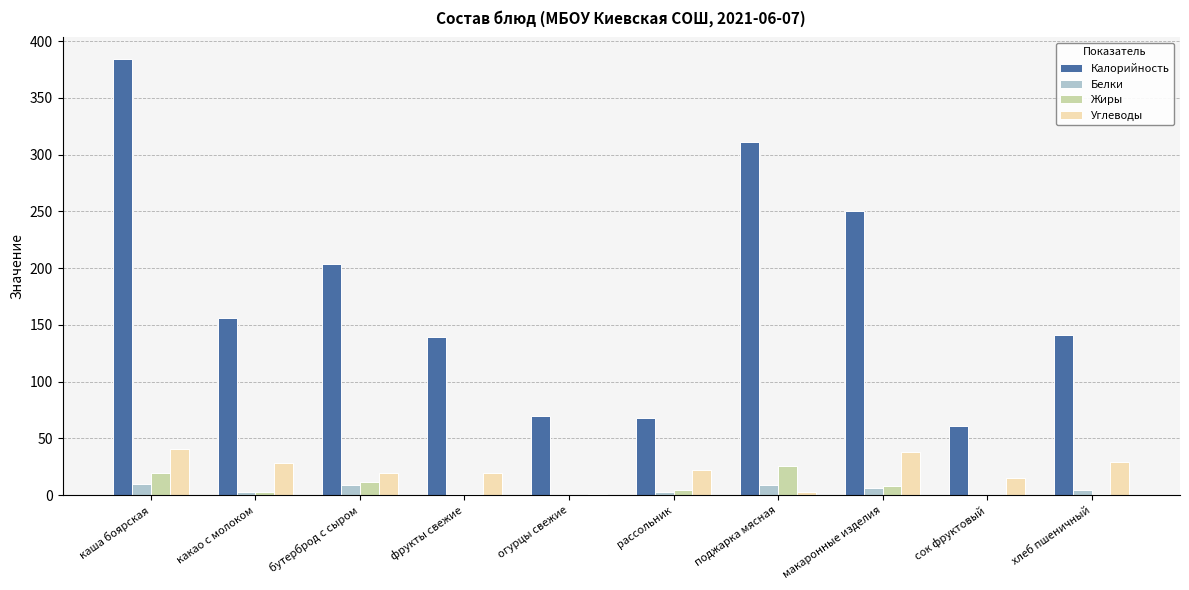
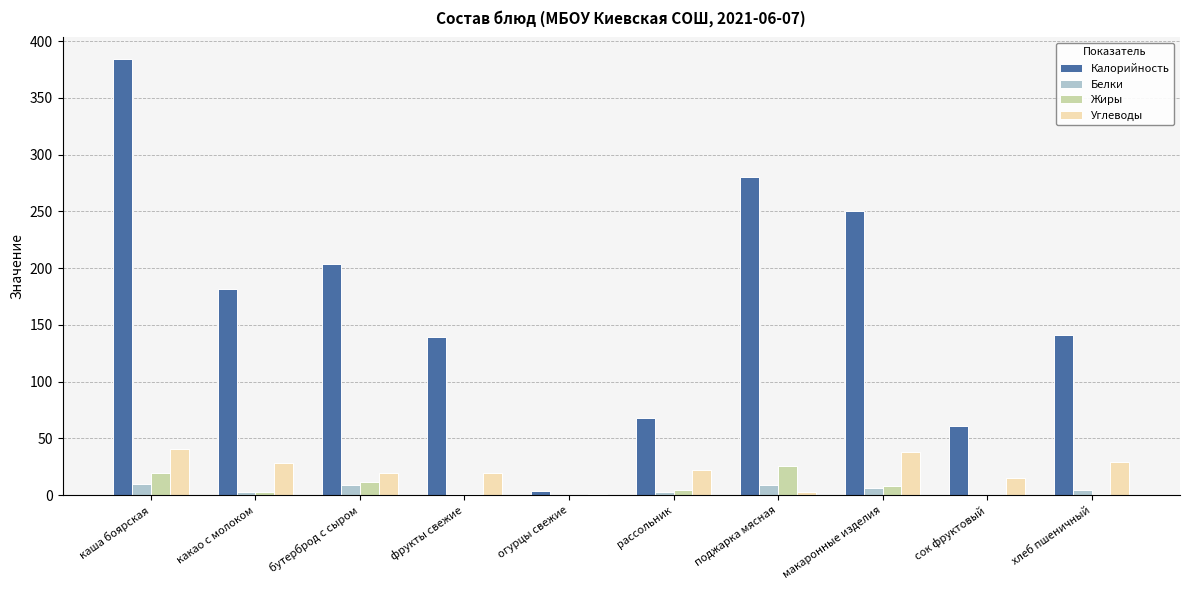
Калорийность, какао с молоком: 156 -> 182
Калорийность, огурцы свежие: 70 -> 4
Калорийность, поджарка мясная: 311 -> 280
